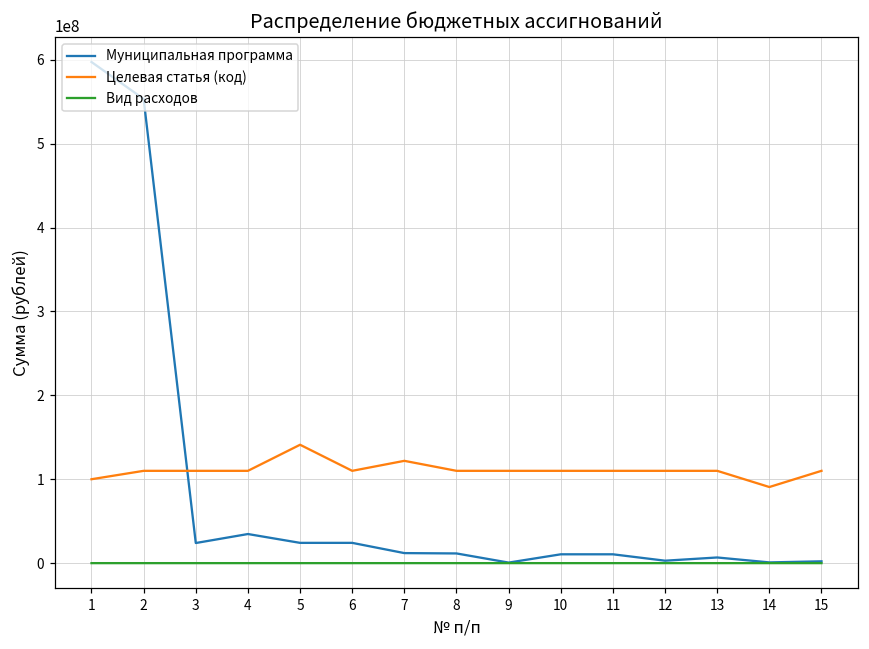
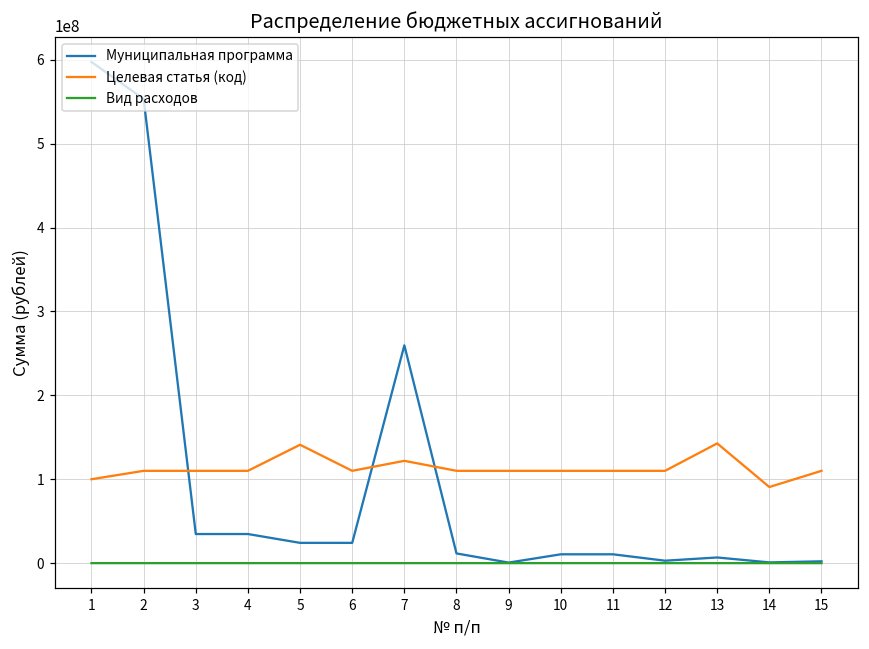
Муниципальная программа, 3: 20000000 -> 30000000
Муниципальная программа, 7: 10000000 -> 260000000
Целевая статья (код), 13: 110000000 -> 140000000
